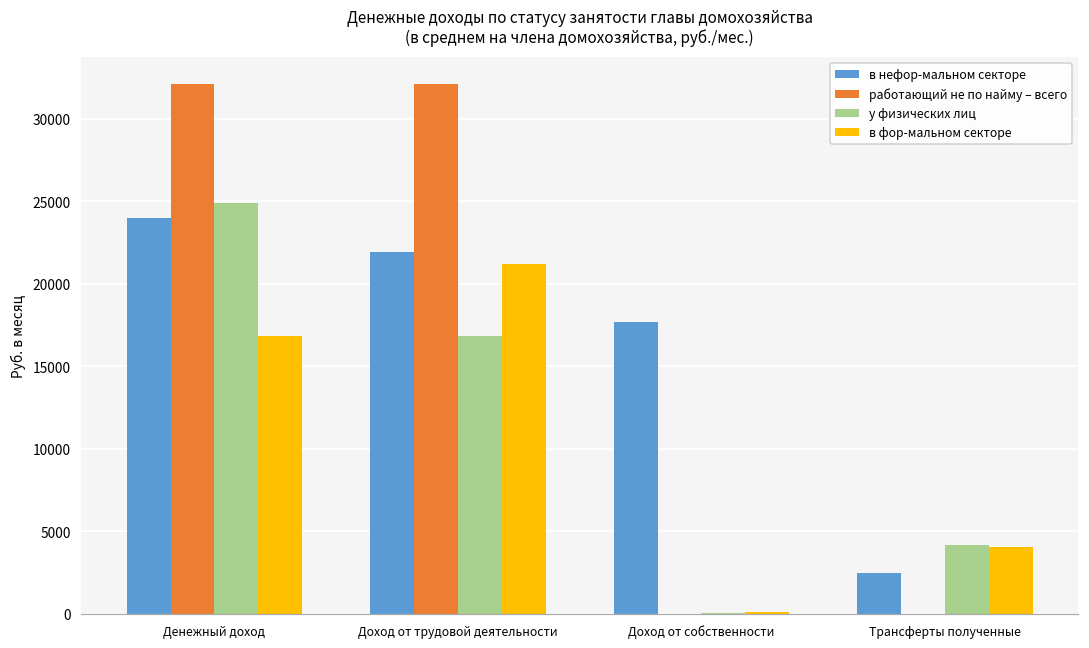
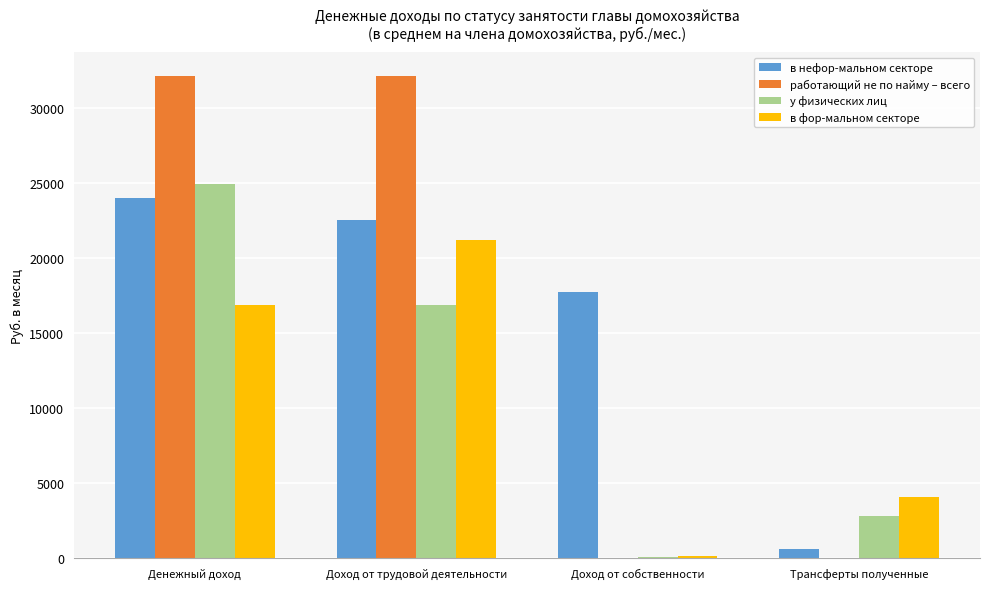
в нефор-мальном секторе, Доход от трудовой деятельности: 21900 -> 22500
в нефор-мальном секторе, Трансферты полученные: 2500 -> 600
у физических лиц, Трансферты полученные: 4200 -> 2800
